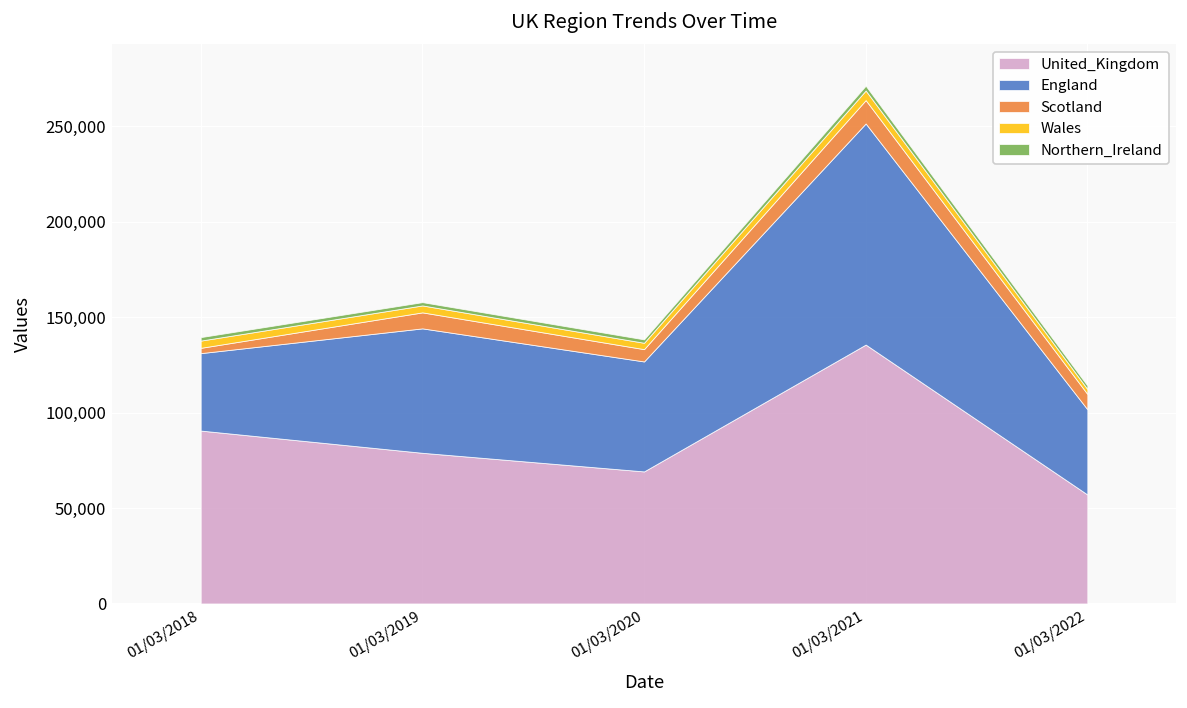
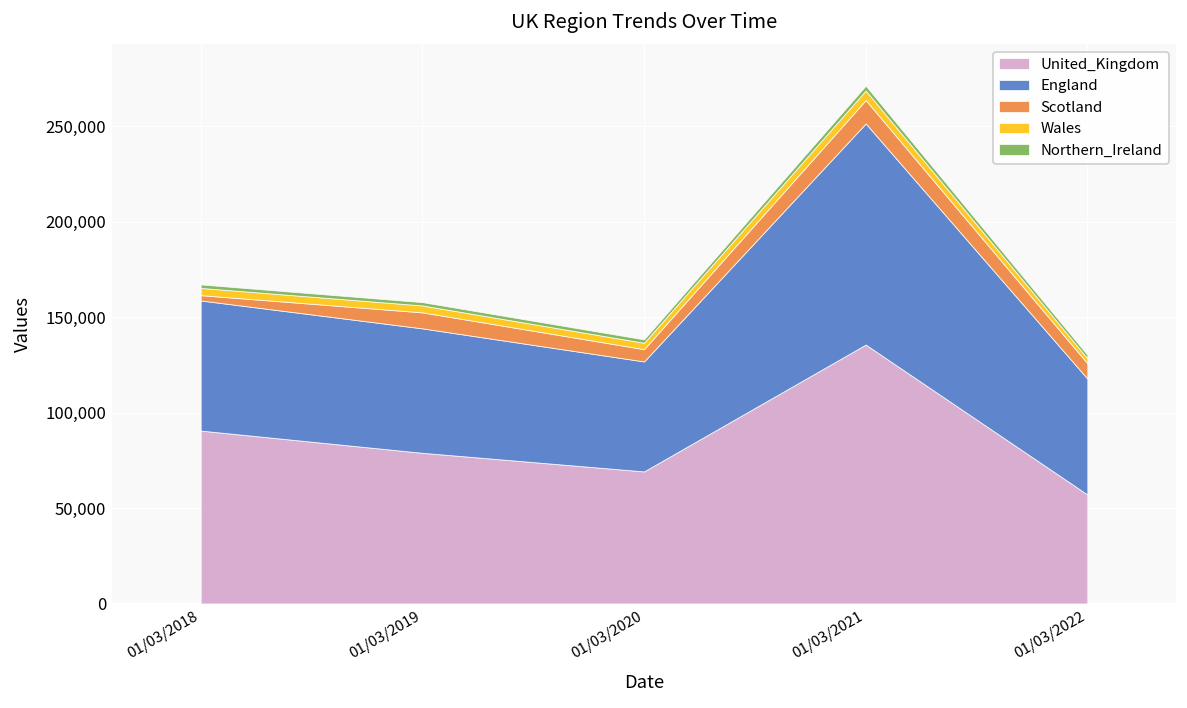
England, 01/03/2018: 41,000 -> 68,000
England, 01/03/2022: 45,000 -> 61,000
